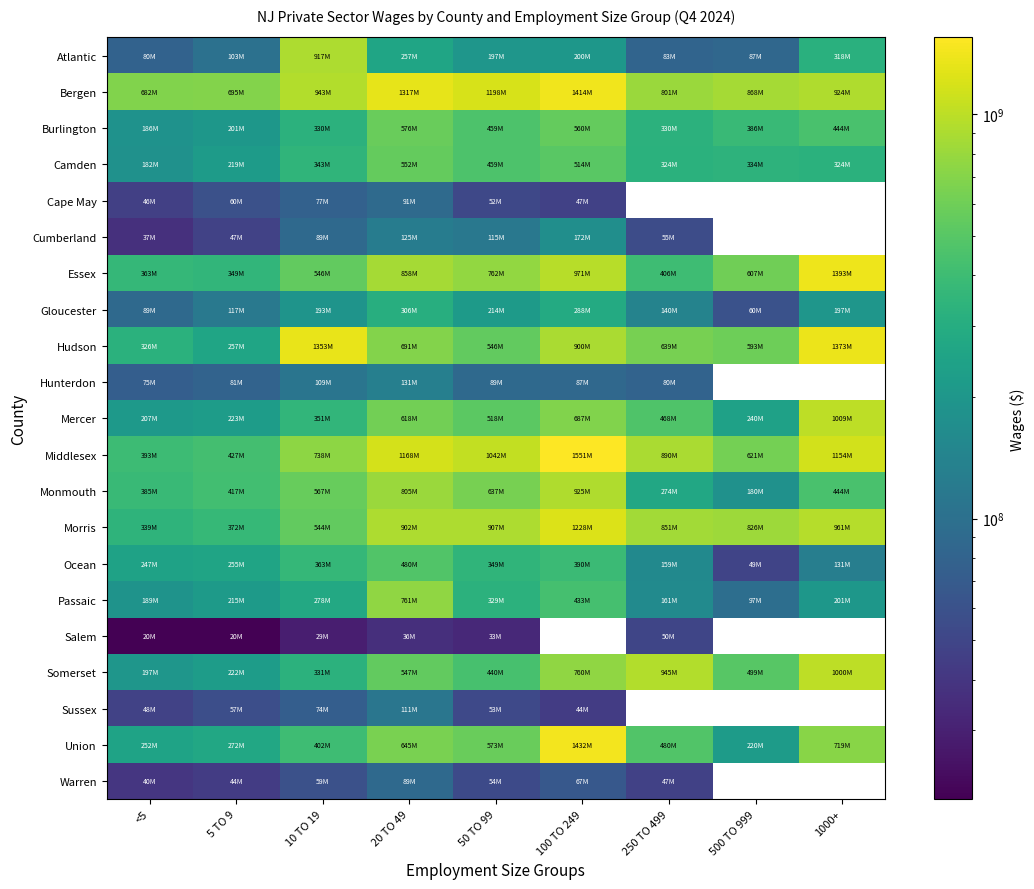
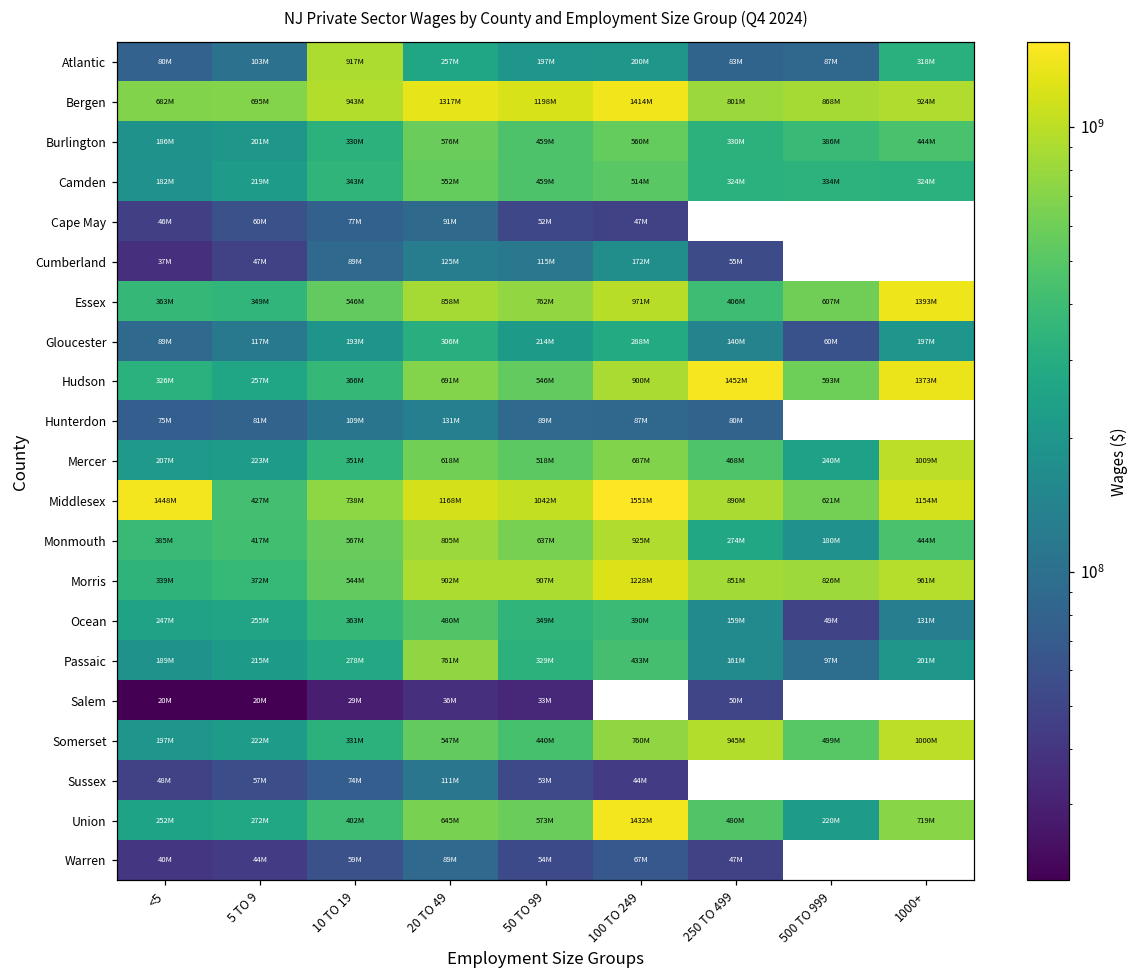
Hudson, 10 TO 19: 1353M -> 366M
Hudson, 250 TO 499: 639M -> 1452M
Middlesex, <5: 393M -> 1448M
